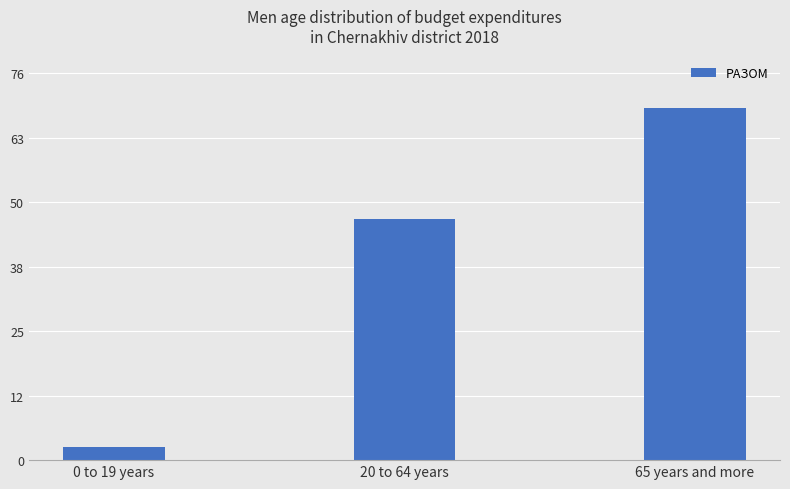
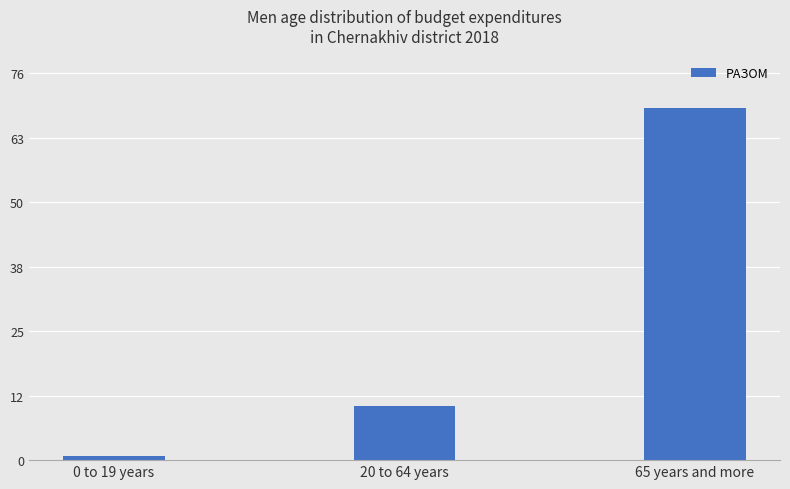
0 to 19 years: 3 -> 1
20 to 64 years: 48 -> 11
